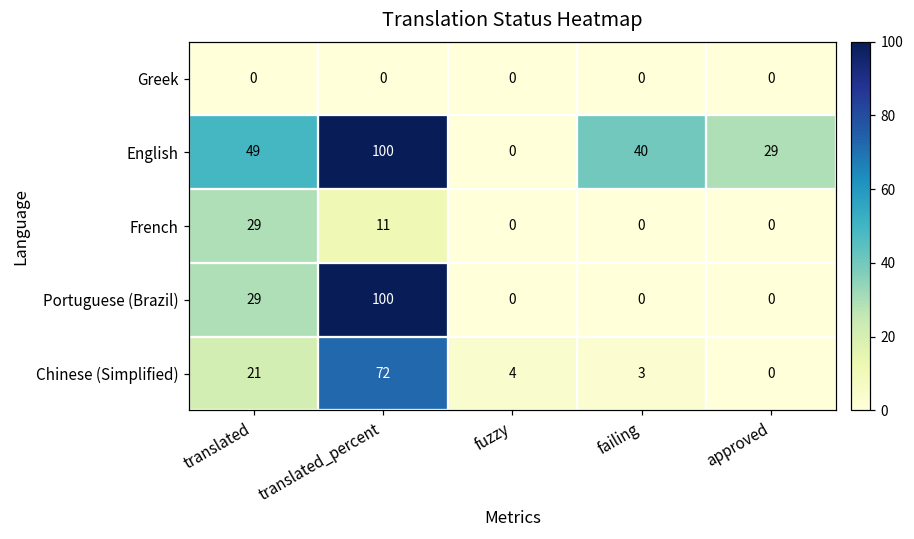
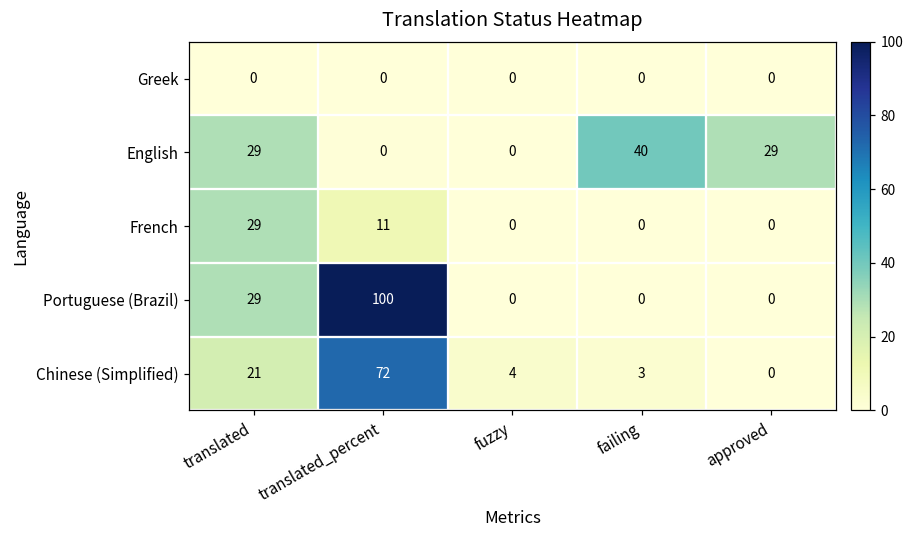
English, translated: 49 -> 29
English, translated_percent: 100 -> 0
